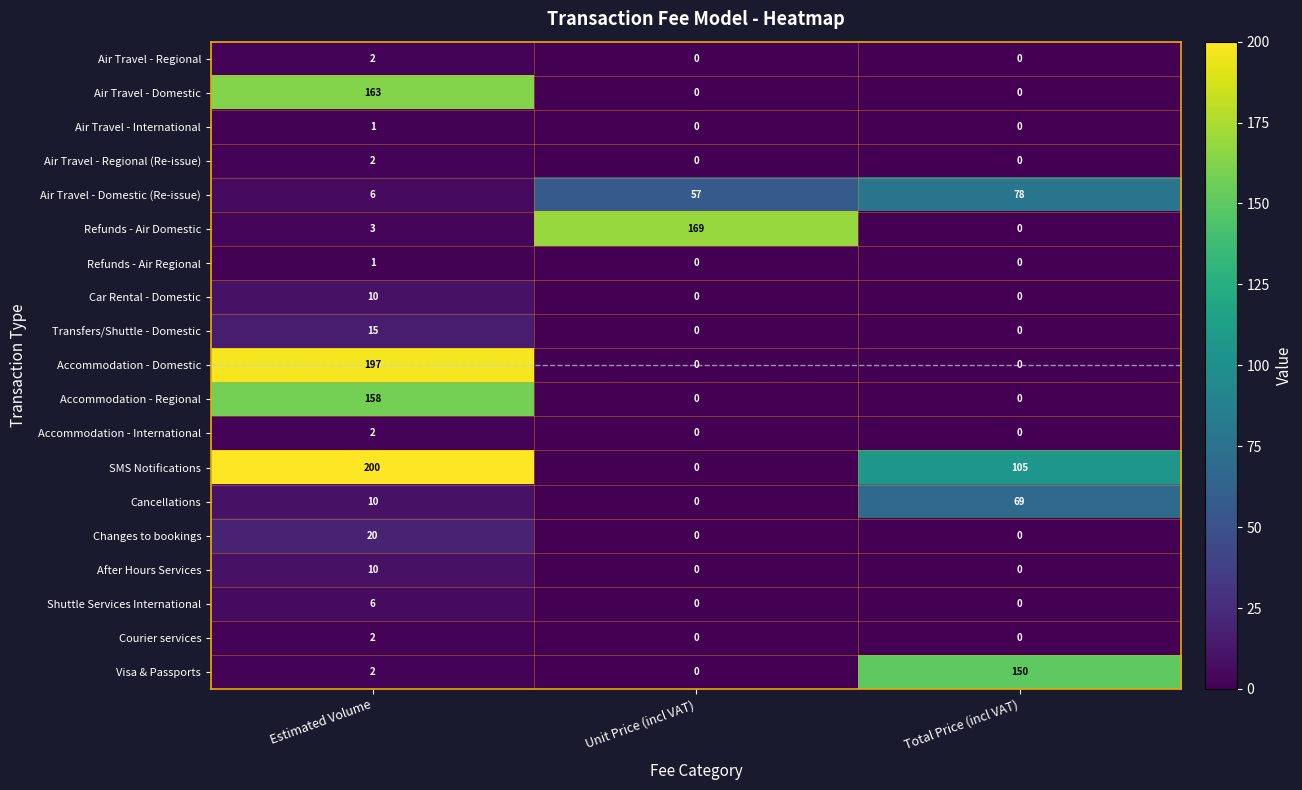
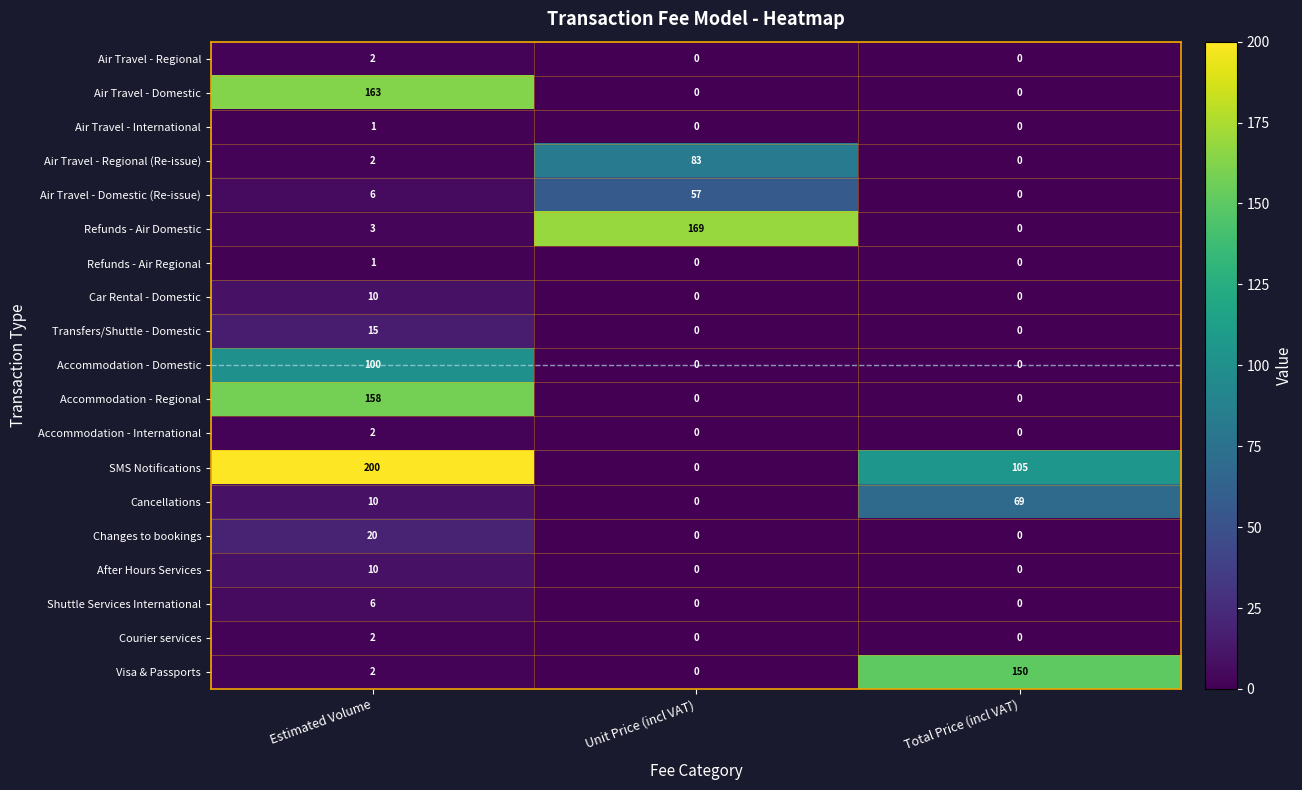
Air Travel - Regional (Re-issue), Unit Price (incl VAT): 0 -> 83
Air Travel - Domestic (Re-issue), Total Price (incl VAT): 78 -> 0
Accommodation - Domestic, Estimated Volume: 197 -> 100
